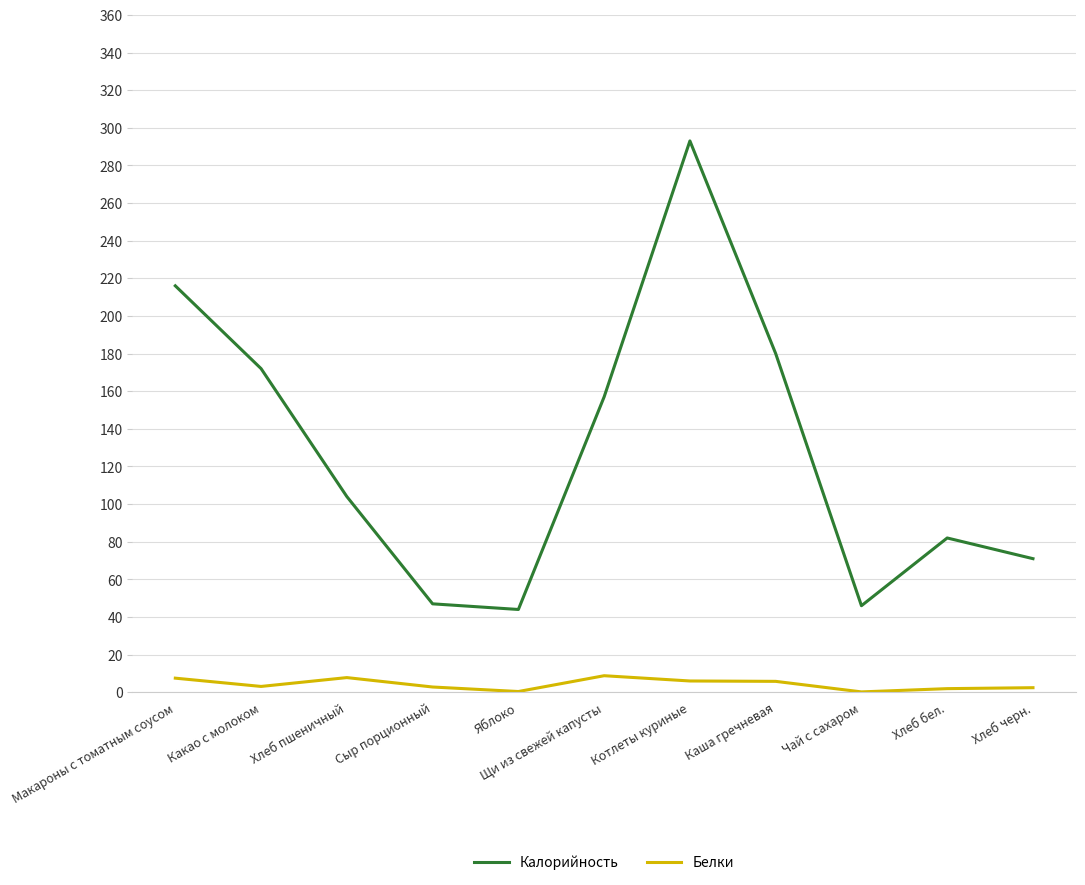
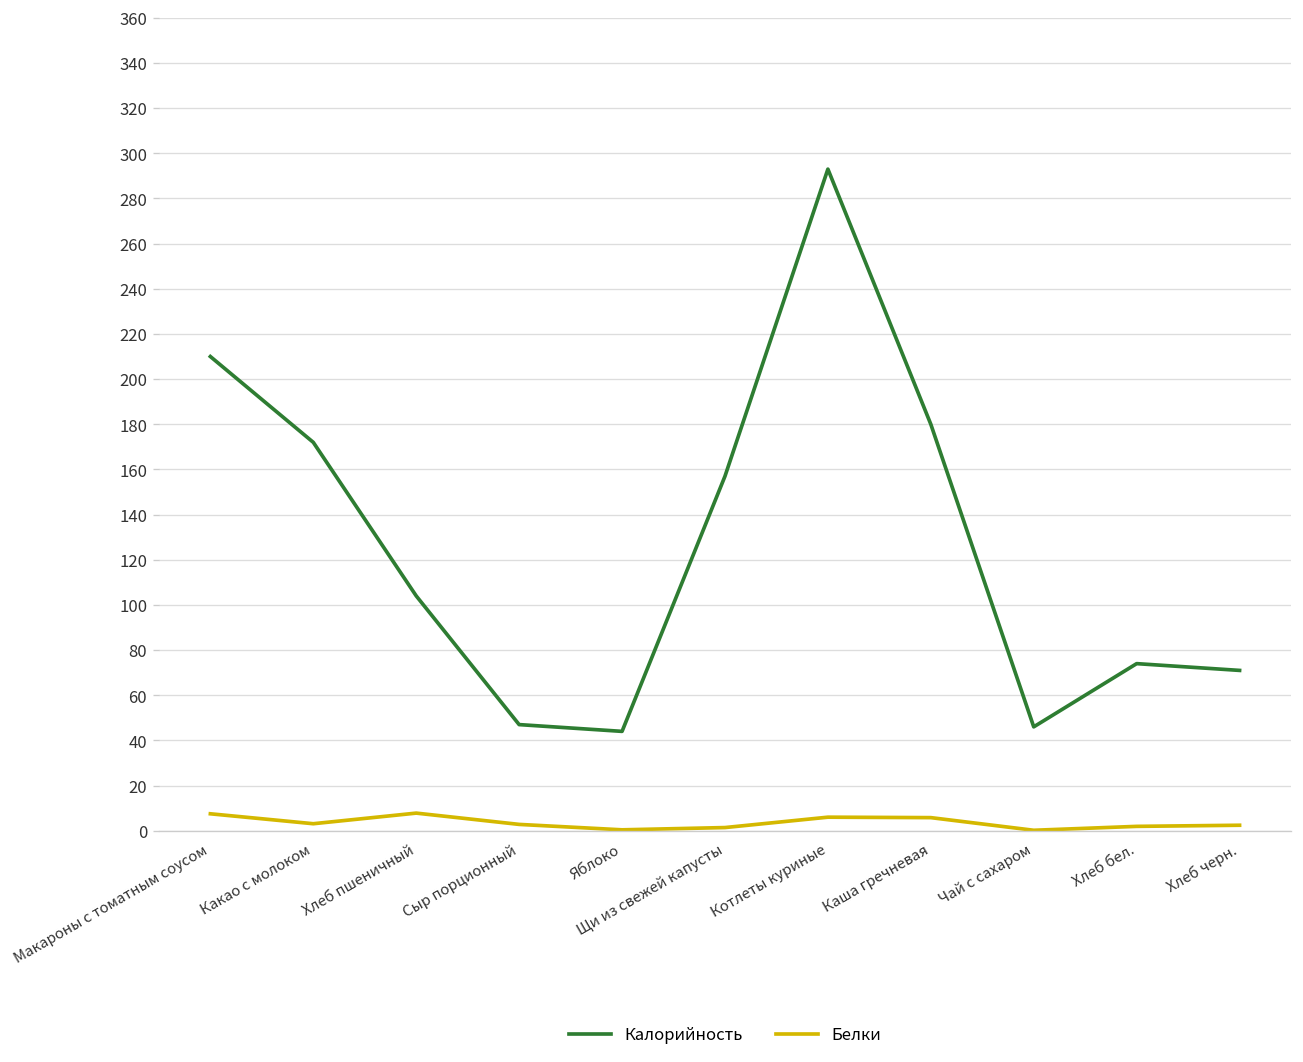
Калорийность, Макароны с томатным соусом: 216 -> 210
Белки, Щи из свежей капусты: 9 -> 1
Калорийность, Хлеб бел.: 82 -> 74
